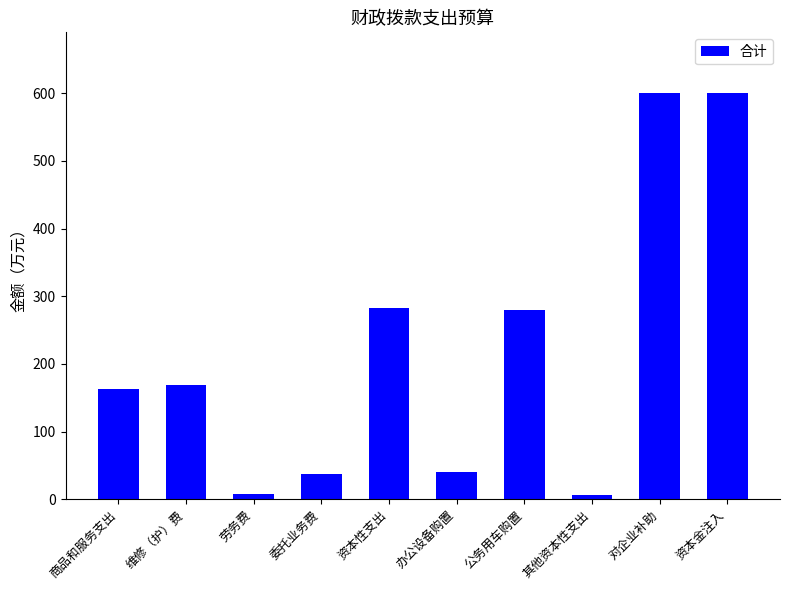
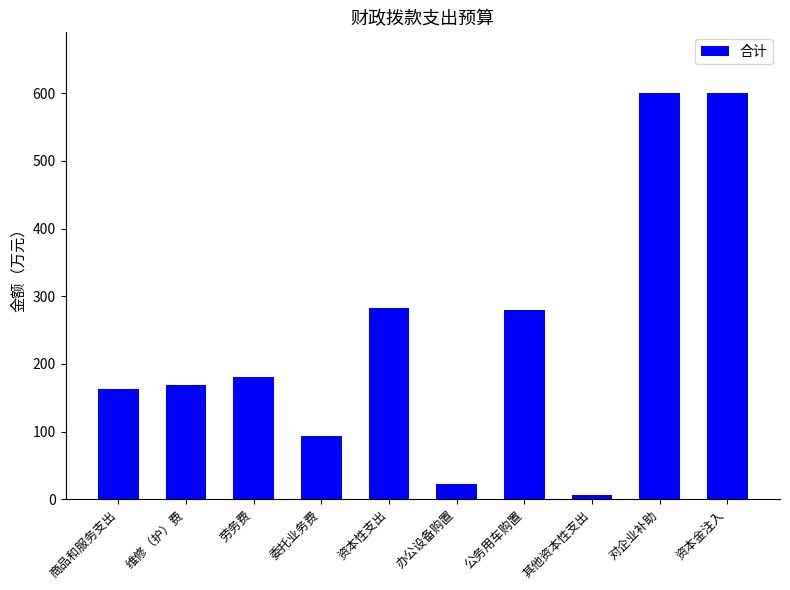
劳务费: 10 -> 180
委托业务费: 40 -> 90
办公设备购置: 40 -> 20
